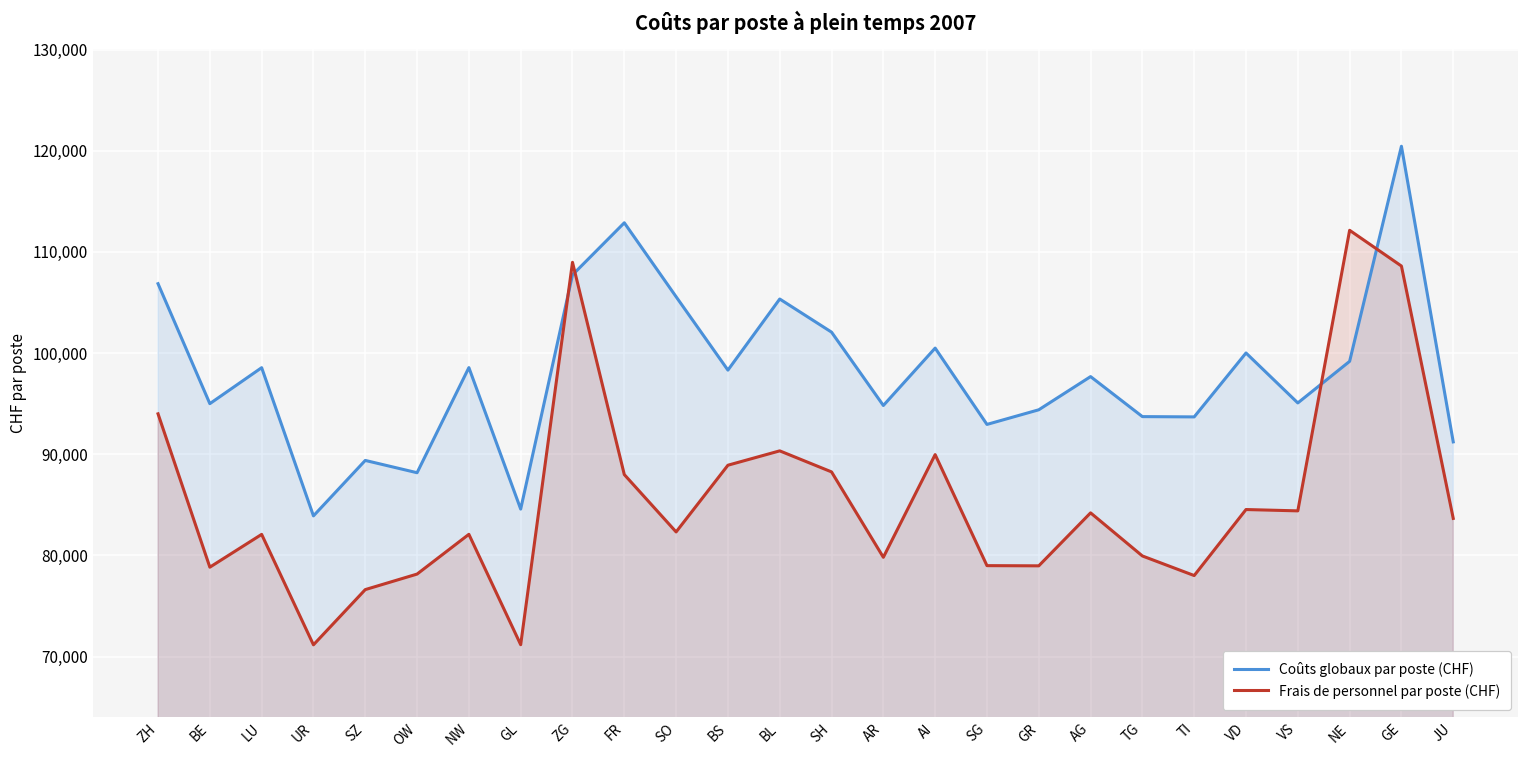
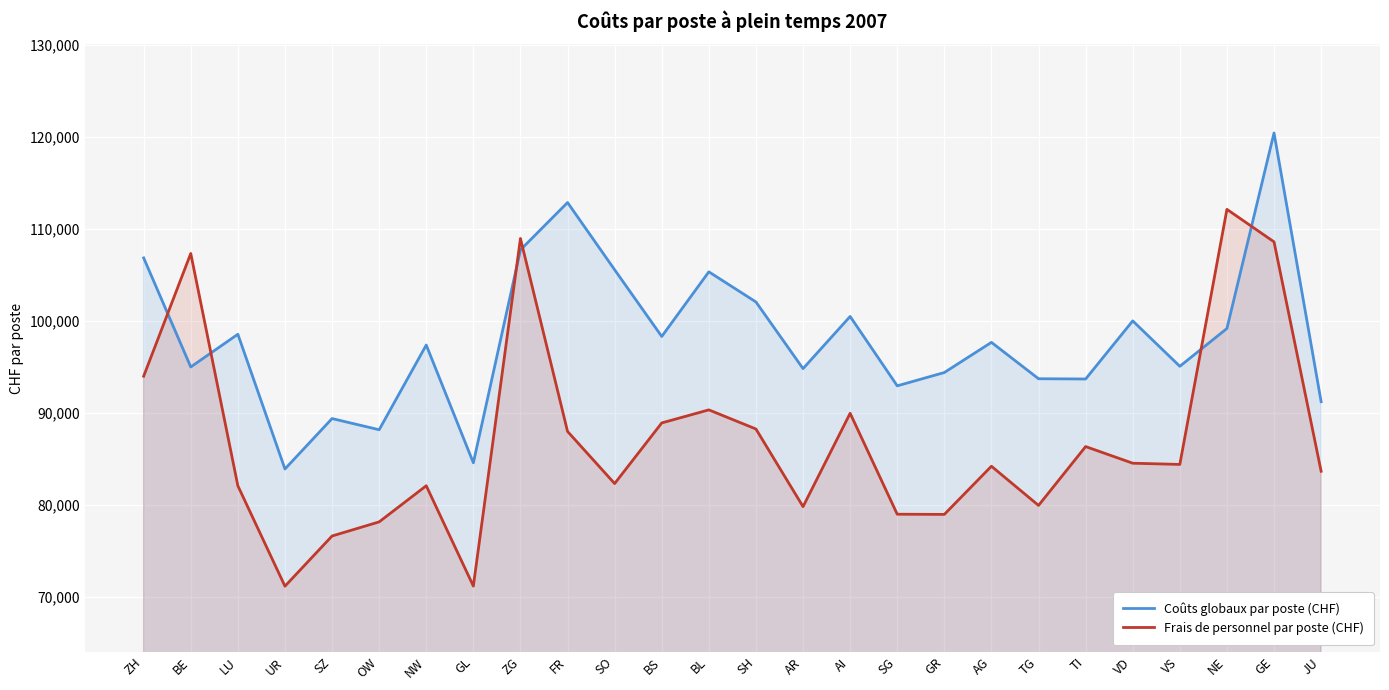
Frais de personnel par poste (CHF), BE: 79,000 -> 107,000
Coûts globaux par poste (CHF), NW: 99,000 -> 97,000
Frais de personnel par poste (CHF), TI: 78,000 -> 86,000
